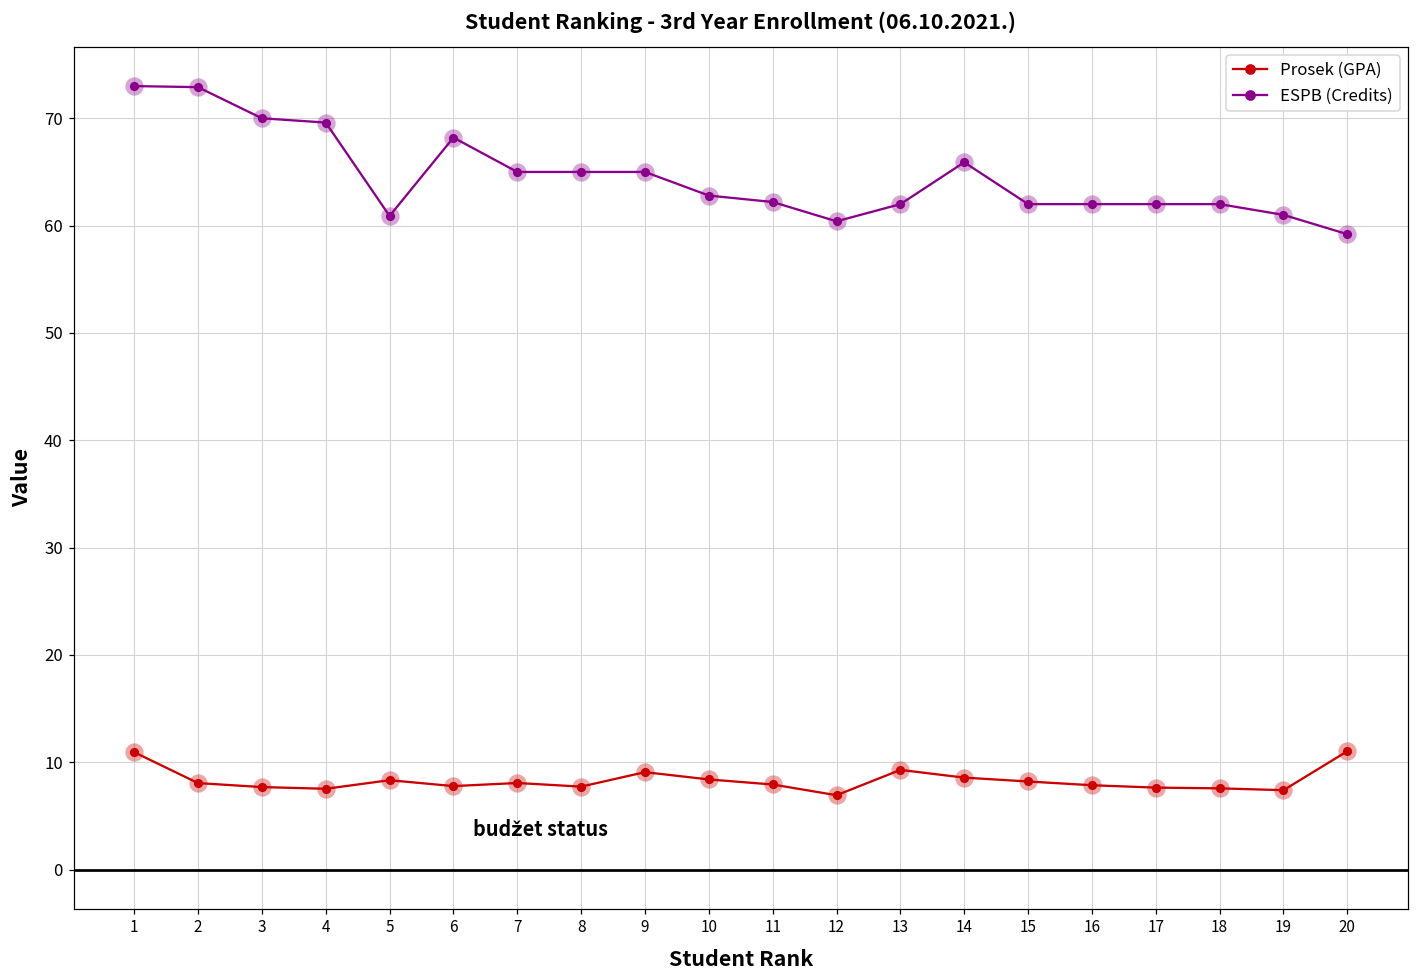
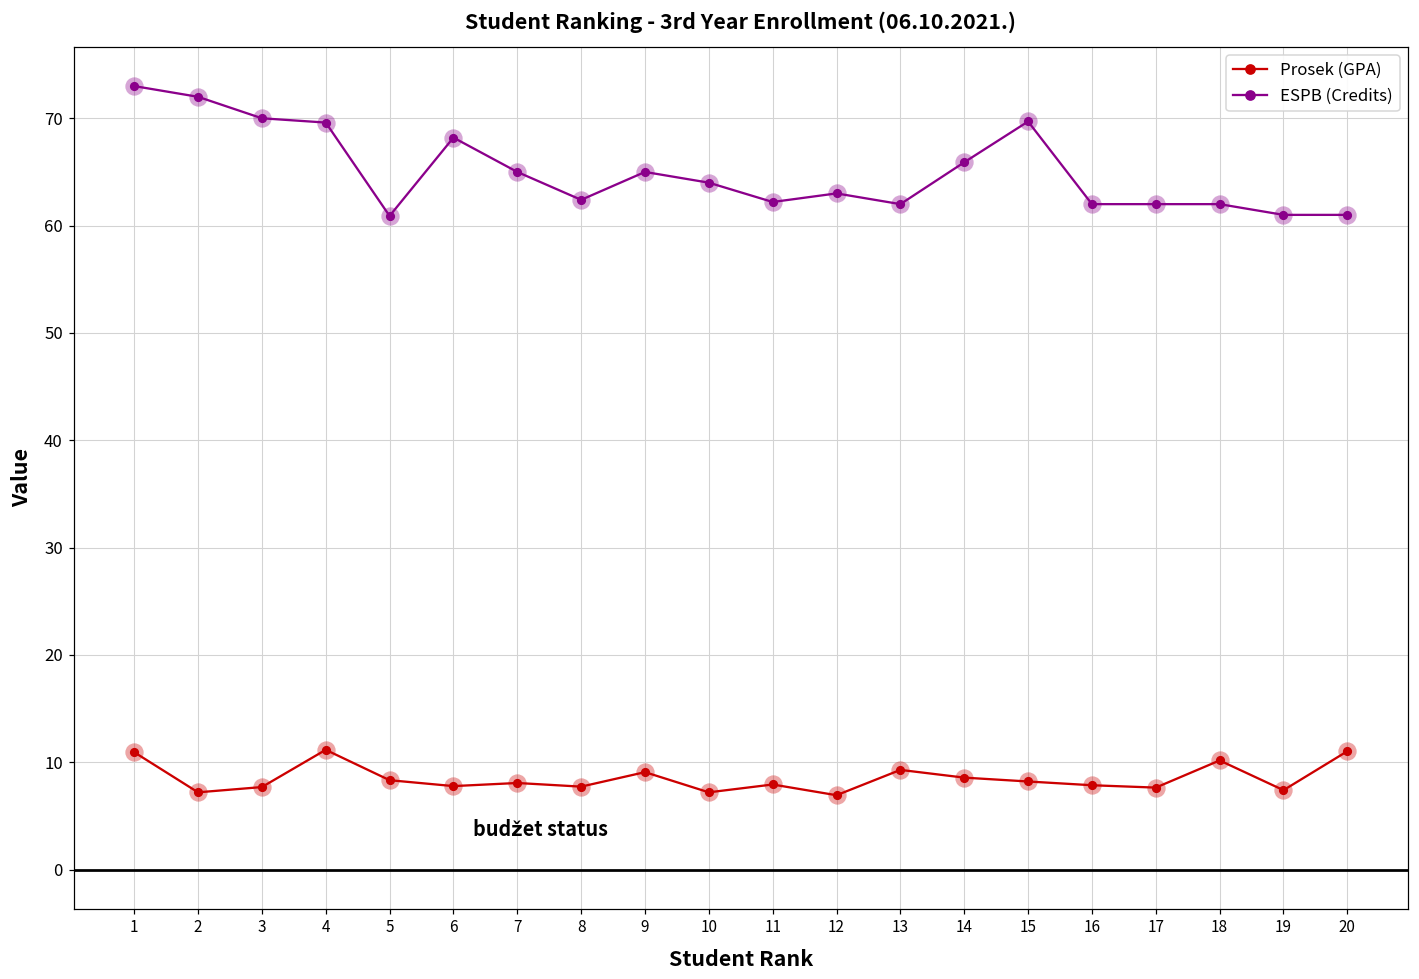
Prosek (GPA), 2: 8 -> 7
ESPB (Credits), 2: 73 -> 72
Prosek (GPA), 4: 8 -> 11
ESPB (Credits), 8: 65 -> 62
Prosek (GPA), 10: 8 -> 7
ESPB (Credits), 10: 63 -> 64
ESPB (Credits), 12: 60 -> 63
ESPB (Credits), 15: 62 -> 70
Prosek (GPA), 18: 8 -> 10
ESPB (Credits), 20: 59 -> 61
